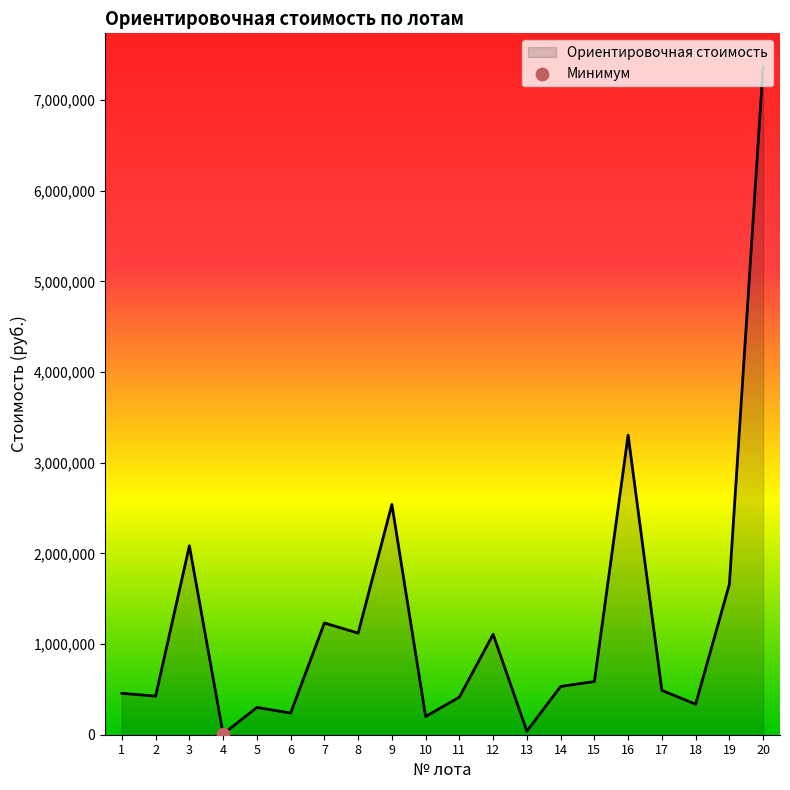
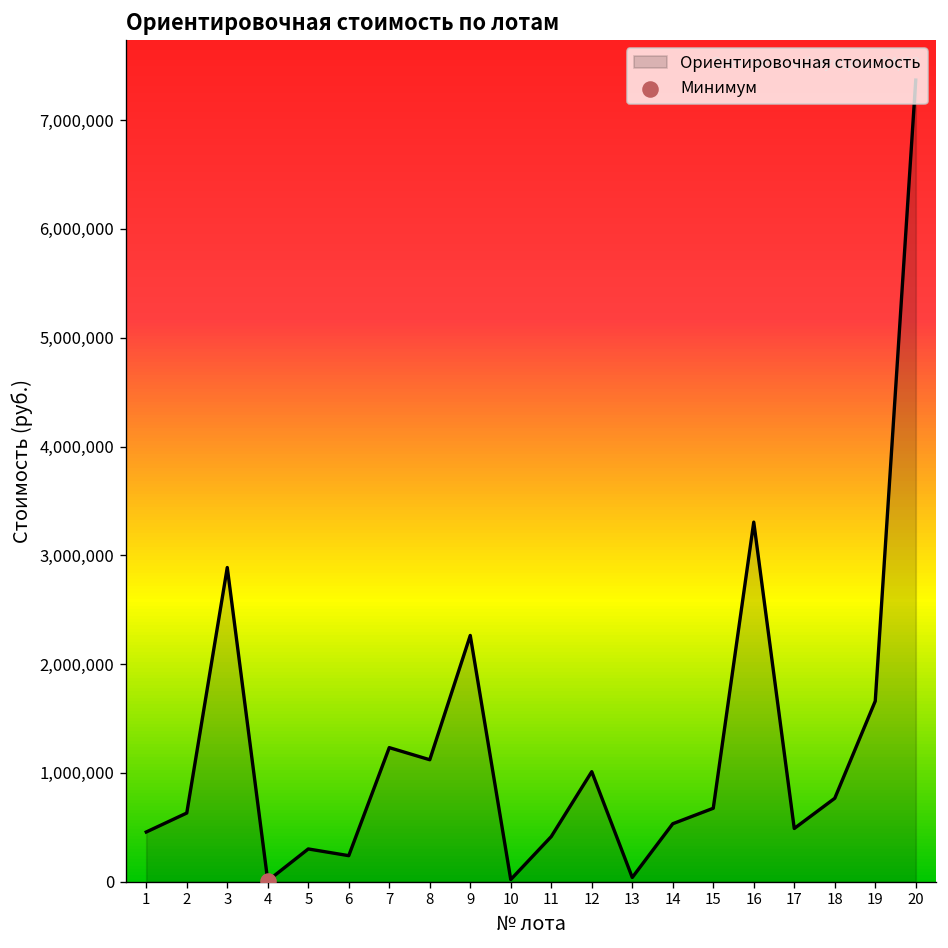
Ориентировочная стоимость, 2: 400,000 -> 600,000
Ориентировочная стоимость, 3: 2,100,000 -> 2,900,000
Ориентировочная стоимость, 9: 2,500,000 -> 2,300,000
Ориентировочная стоимость, 10: 200,000 -> 0
Ориентировочная стоимость, 12: 1,100,000 -> 1,000,000
Ориентировочная стоимость, 15: 600,000 -> 700,000
Ориентировочная стоимость, 18: 300,000 -> 800,000
